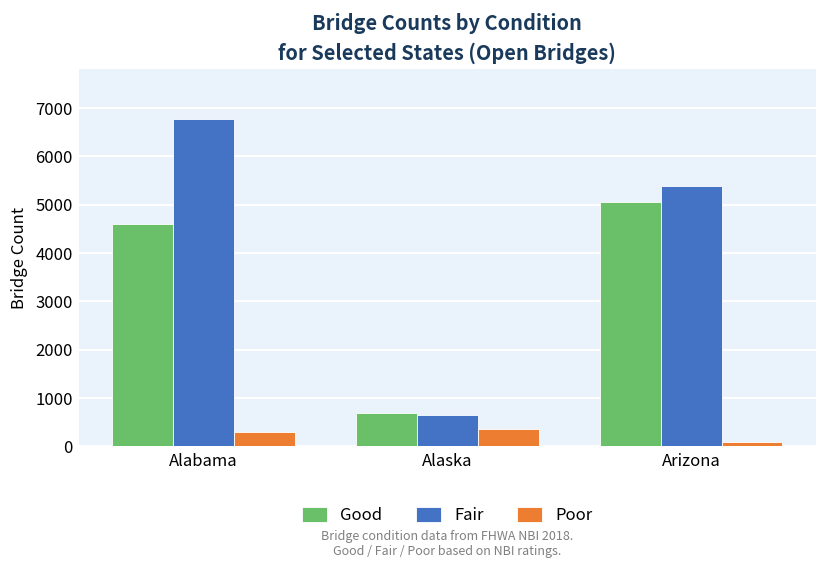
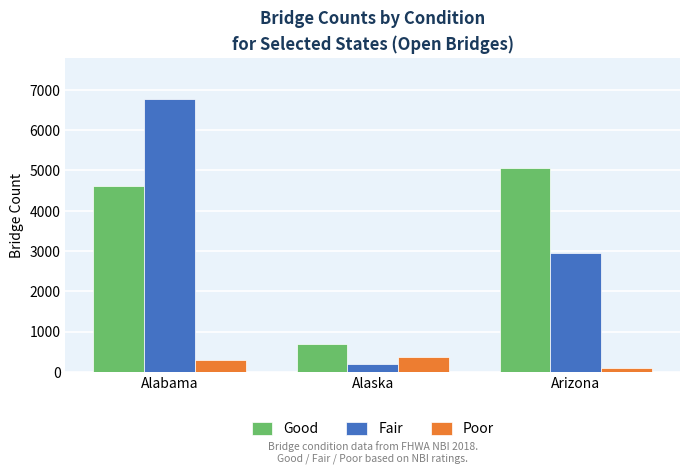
Fair, Alaska: 700 -> 200
Fair, Arizona: 5400 -> 2900
